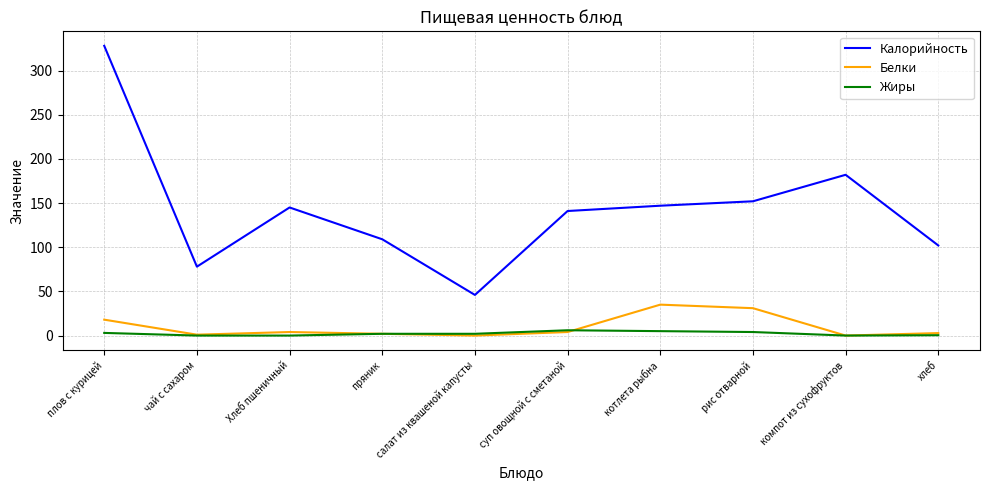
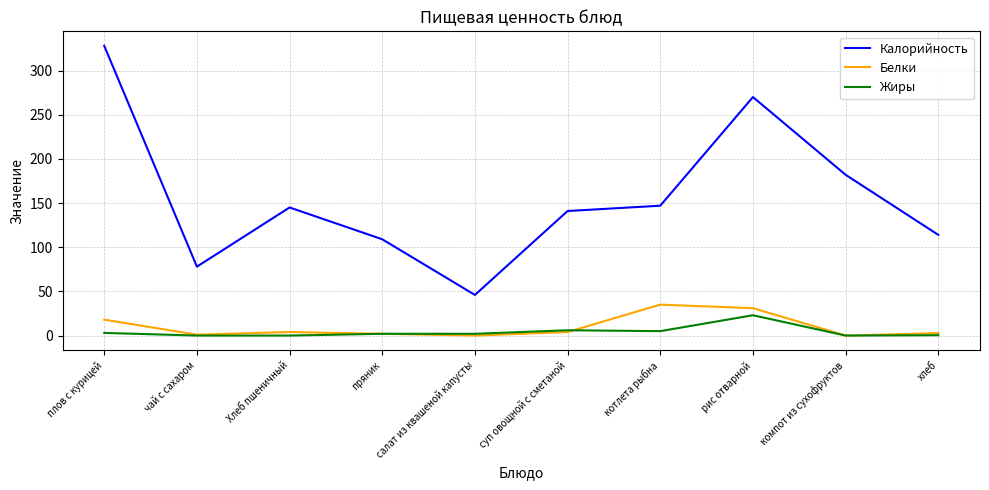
Калорийность, рис отварной: 150 -> 270
Жиры, рис отварной: 0 -> 20
Калорийность, хлеб: 100 -> 110
